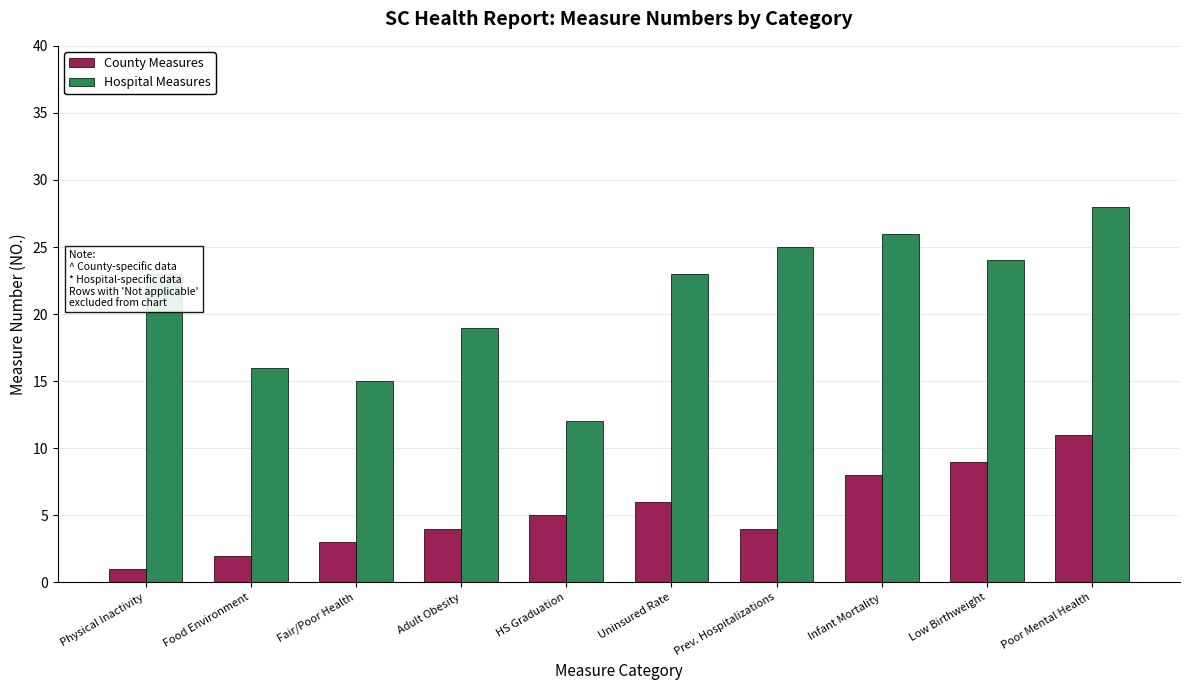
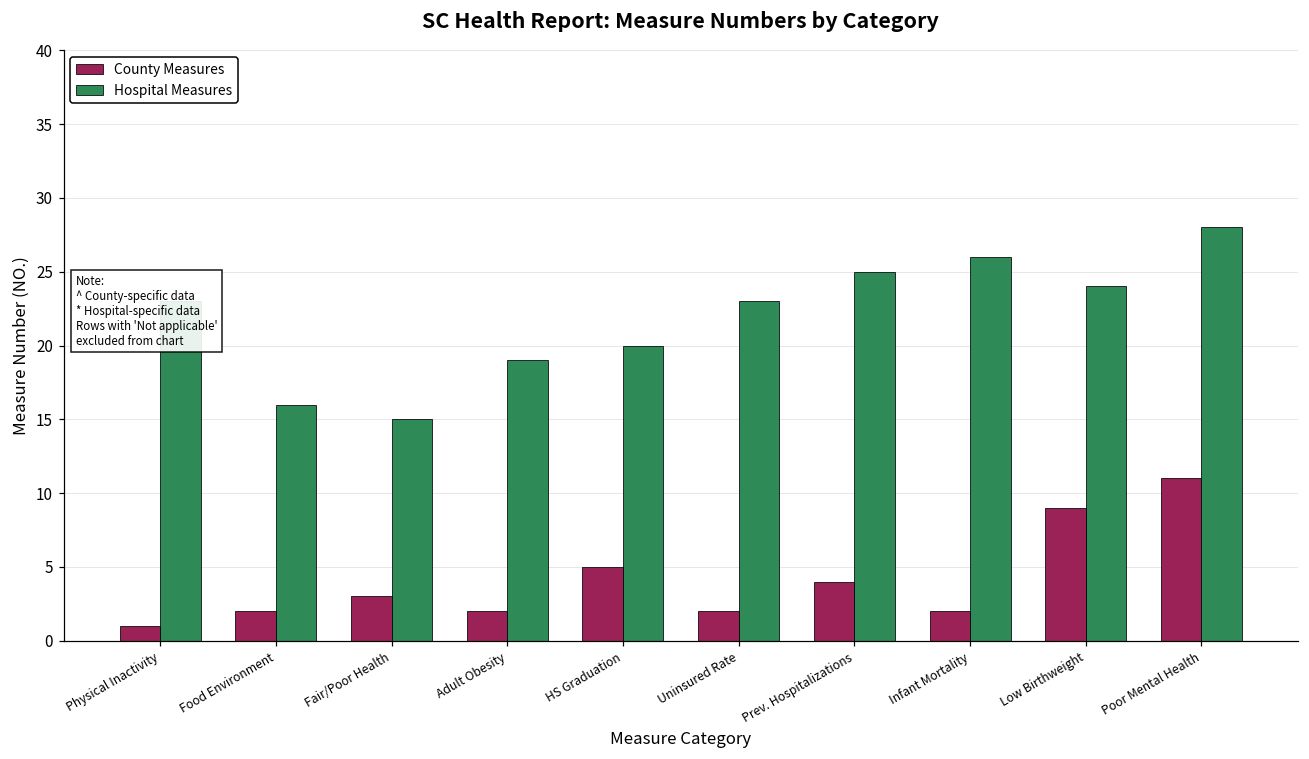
County Measures, Adult Obesity: 4 -> 2
Hospital Measures, HS Graduation: 12 -> 20
County Measures, Uninsured Rate: 6 -> 2
County Measures, Infant Mortality: 8 -> 2
